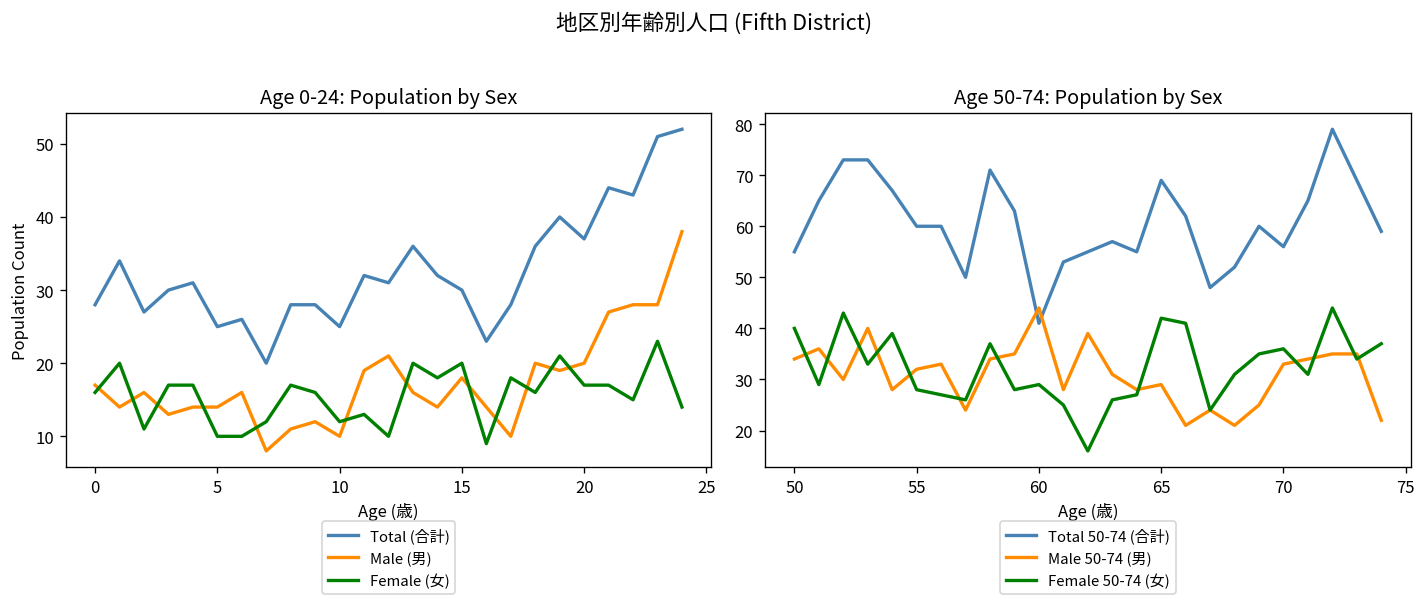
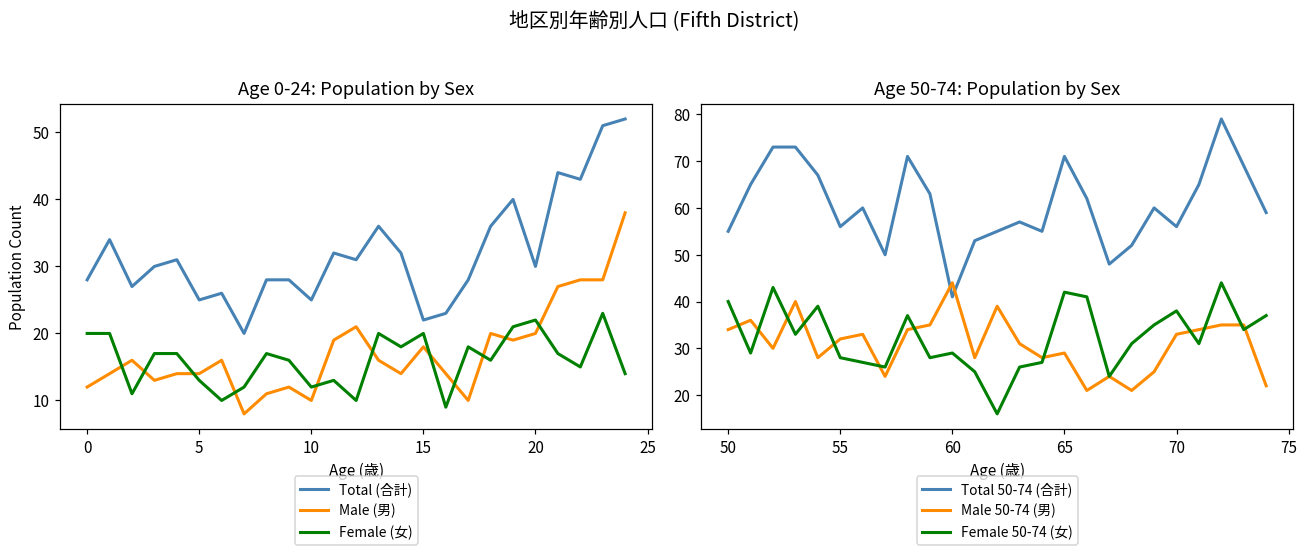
Age 0-24: Population by Sex, Male (男), 0: 17 -> 12
Age 0-24: Population by Sex, Female (女), 0: 16 -> 20
Age 0-24: Population by Sex, Female (女), 5: 10 -> 13
Age 0-24: Population by Sex, Total (合計), 15: 30 -> 22
Age 0-24: Population by Sex, Total (合計), 20: 37 -> 30
Age 0-24: Population by Sex, Female (女), 20: 17 -> 22
Age 50-74: Population by Sex, Total 50-74 (合計), 55: 60 -> 56
Age 50-74: Population by Sex, Total 50-74 (合計), 65: 69 -> 71
Age 50-74: Population by Sex, Female 50-74 (女), 70: 36 -> 38
